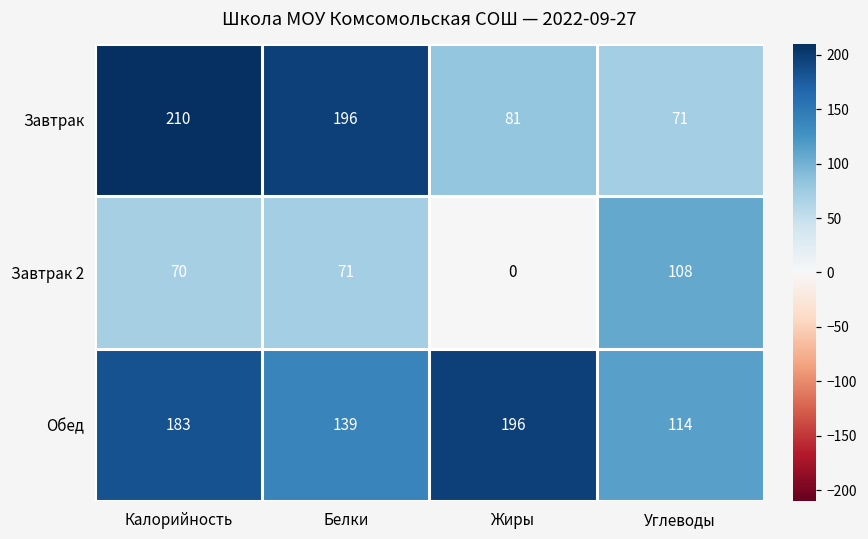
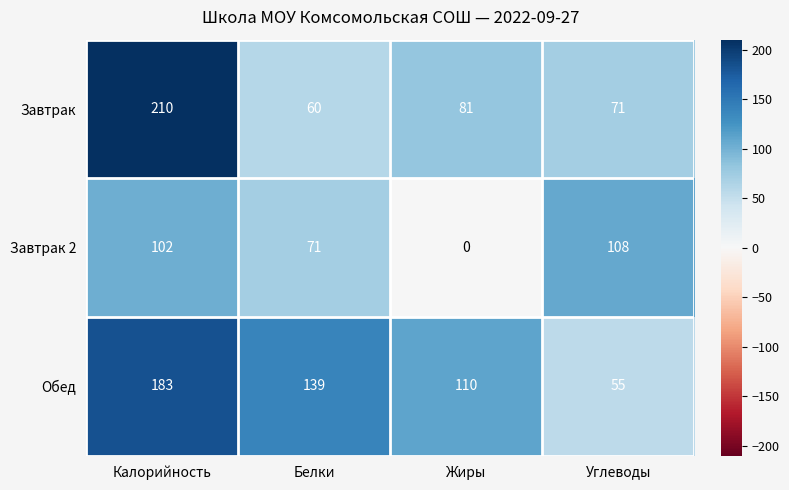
Завтрак, Белки: 196 -> 60
Завтрак 2, Калорийность: 70 -> 102
Обед, Жиры: 196 -> 110
Обед, Углеводы: 114 -> 55
